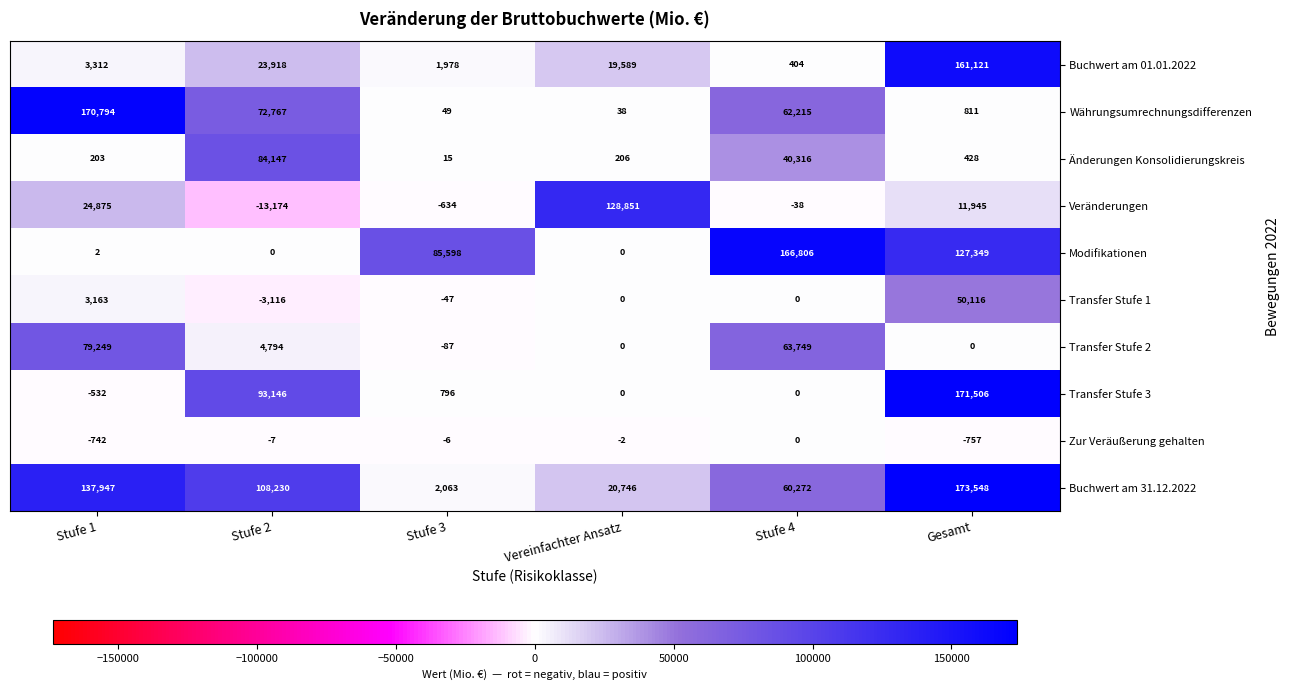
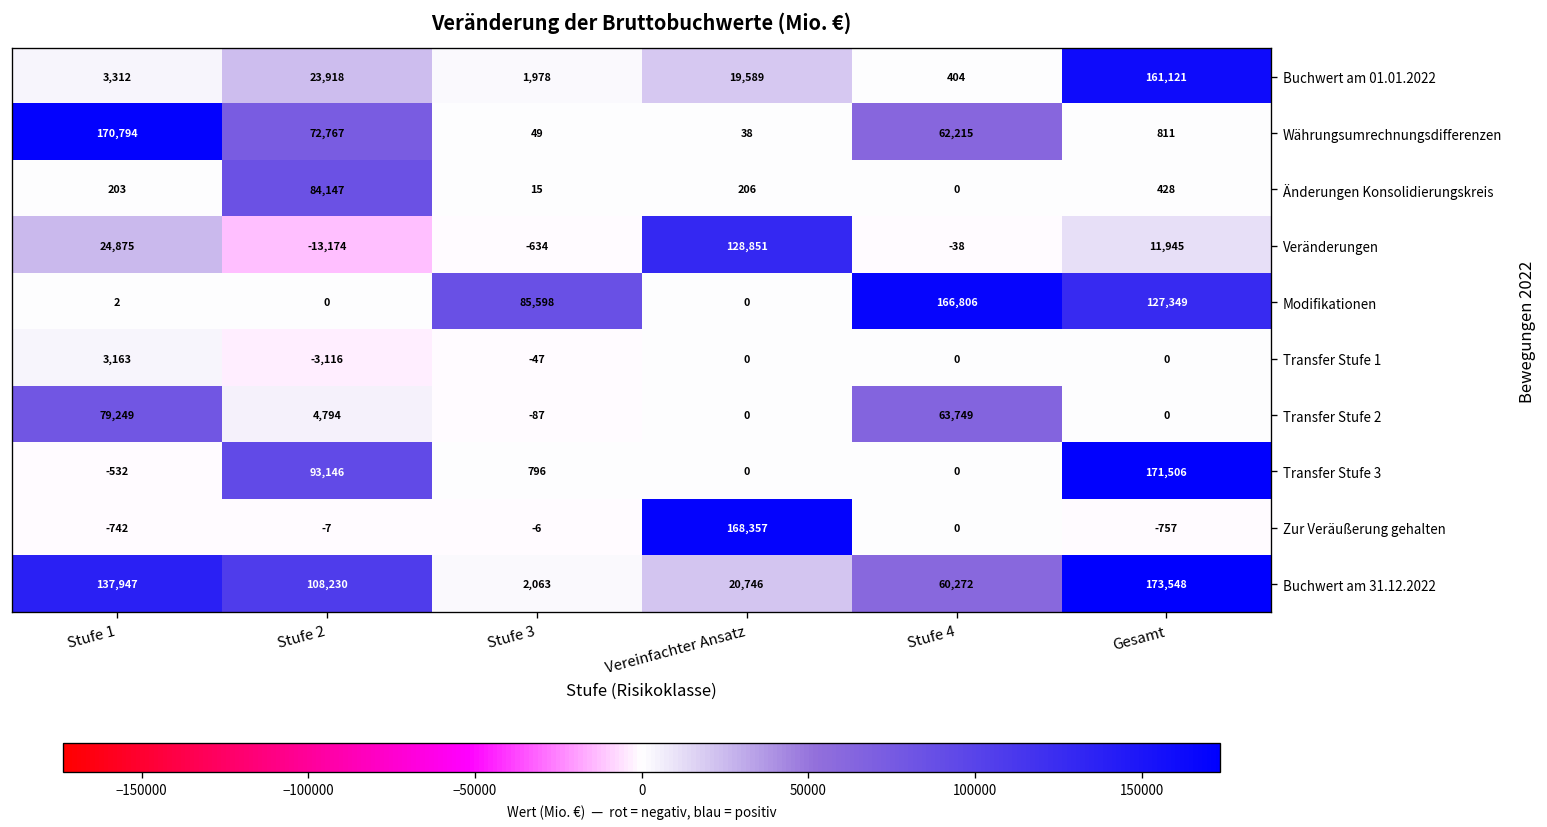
Änderungen Konsolidierungskreis, Stufe 4: 40,316 -> 0
Transfer Stufe 1, Gesamt: 50,116 -> 0
Zur Veräußerung gehalten, Vereinfachter Ansatz: -2 -> 168,357
